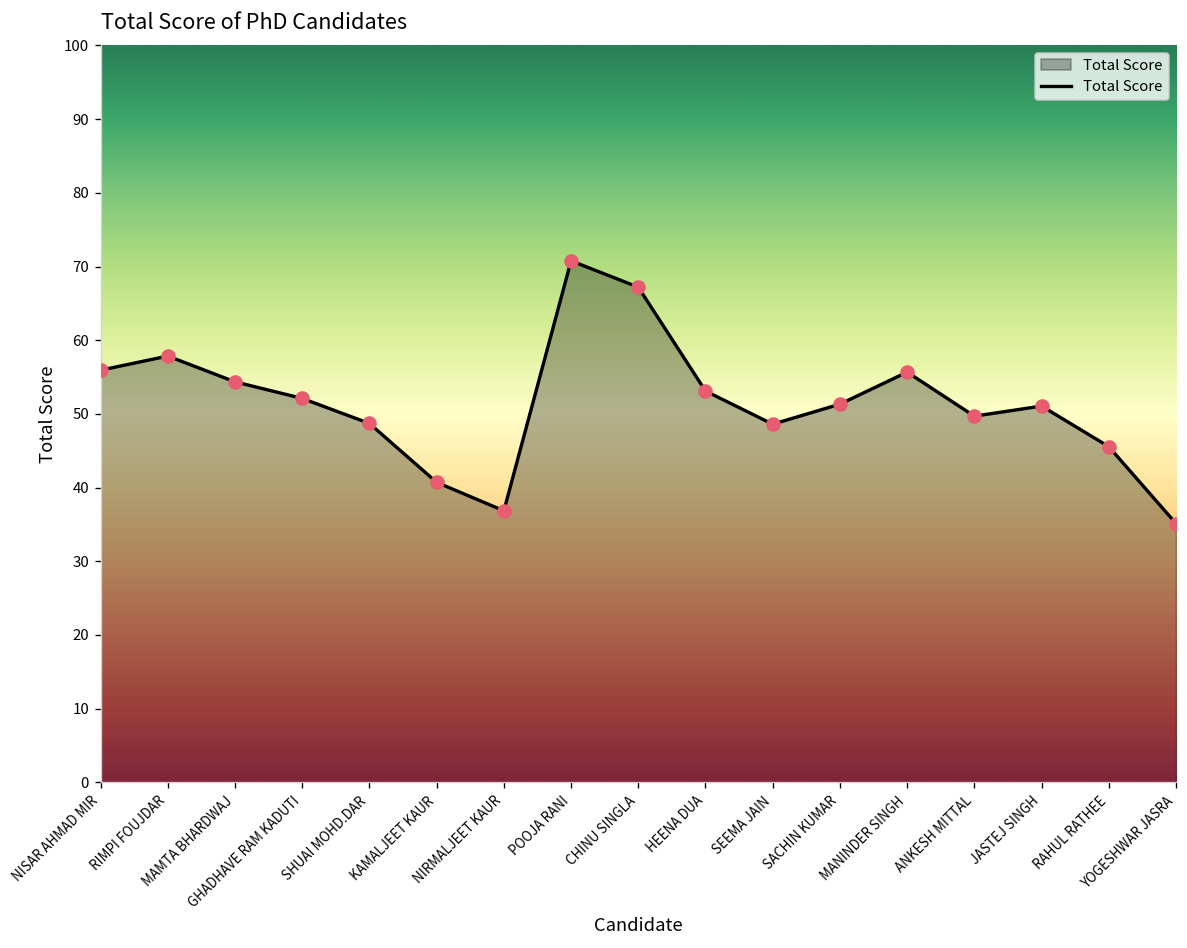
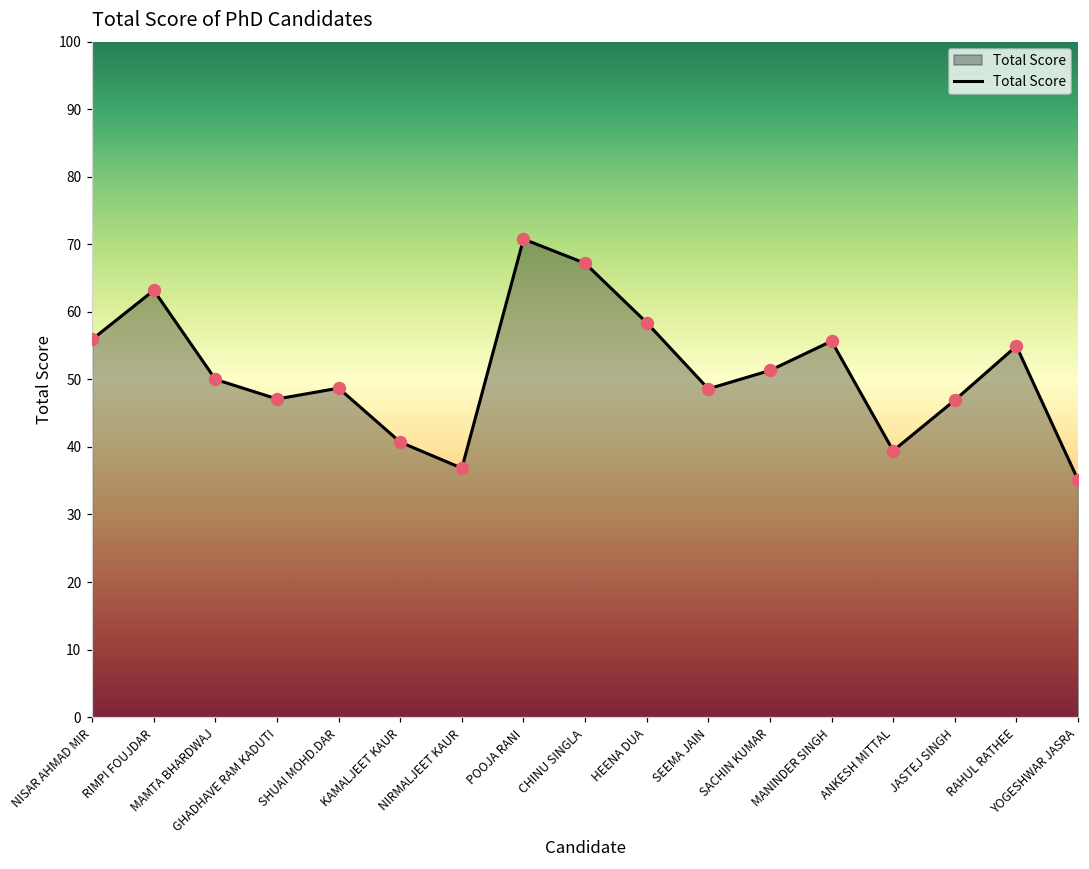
RIMPI FOUJDAR: 58 -> 63
MAMTA BHARDWAJ: 54 -> 50
GHADHAVE RAM KADUTI: 52 -> 47
HEENA DUA: 53 -> 58
ANKESH MITTAL: 50 -> 39
JASTEJ SINGH: 51 -> 47
RAHUL RATHEE: 46 -> 55
